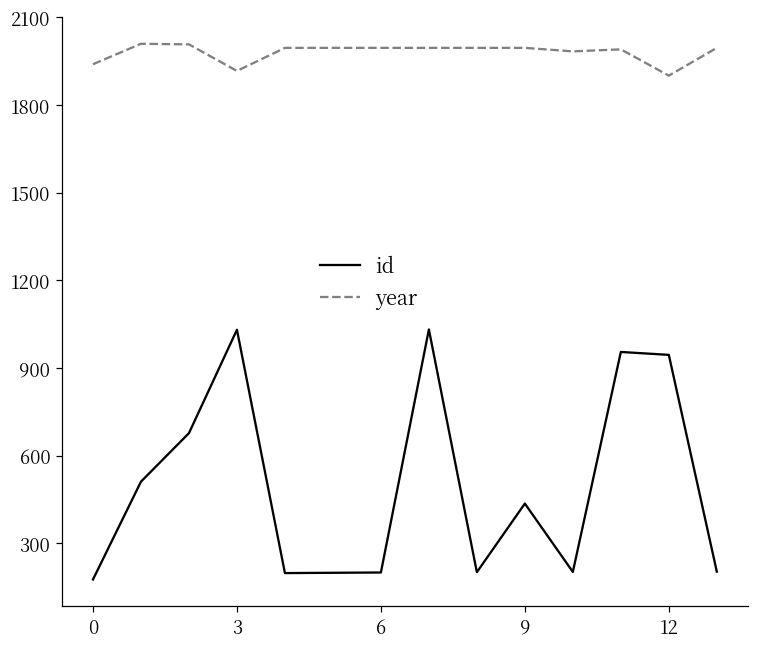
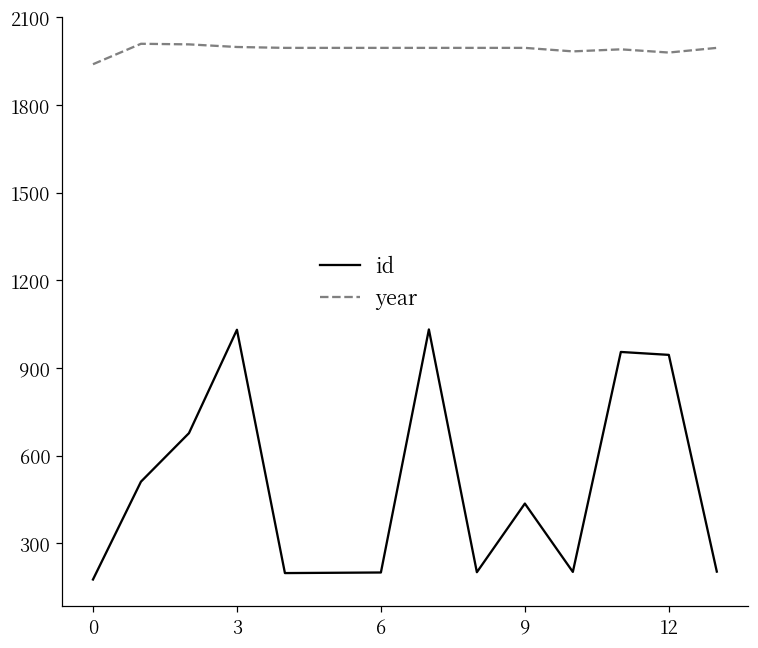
year, 3: 1920 -> 2000
year, 12: 1900 -> 1980
